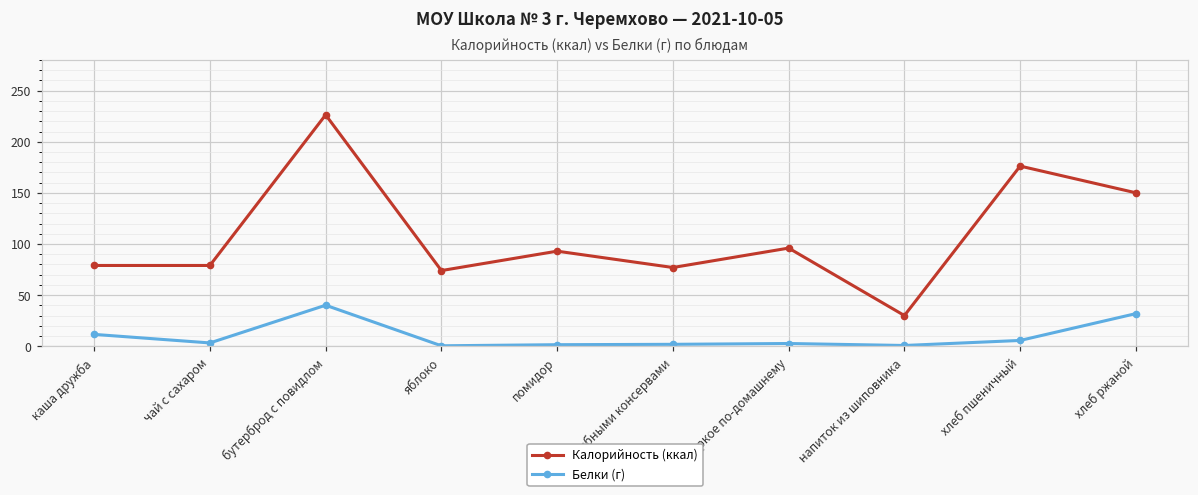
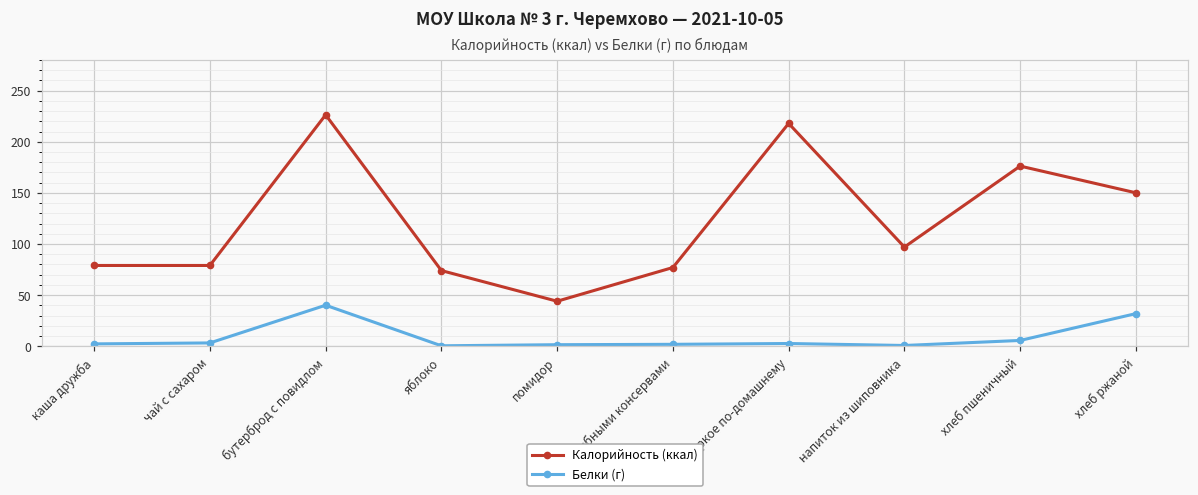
Белки (г), каша дружба: 10 -> 0
Калорийность (ккал), помидор: 90 -> 40
Калорийность (ккал), жаркое по-домашнему: 100 -> 220
Калорийность (ккал), напиток из шиповника: 30 -> 100
